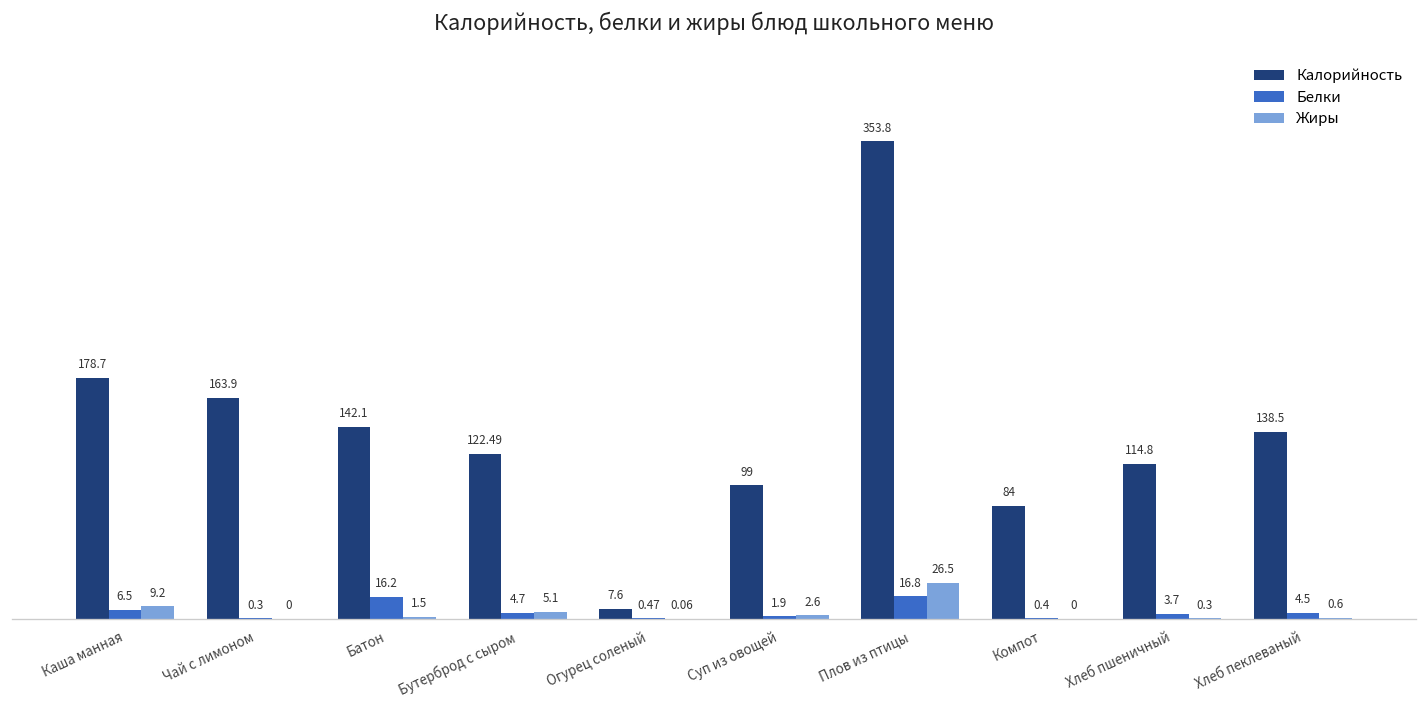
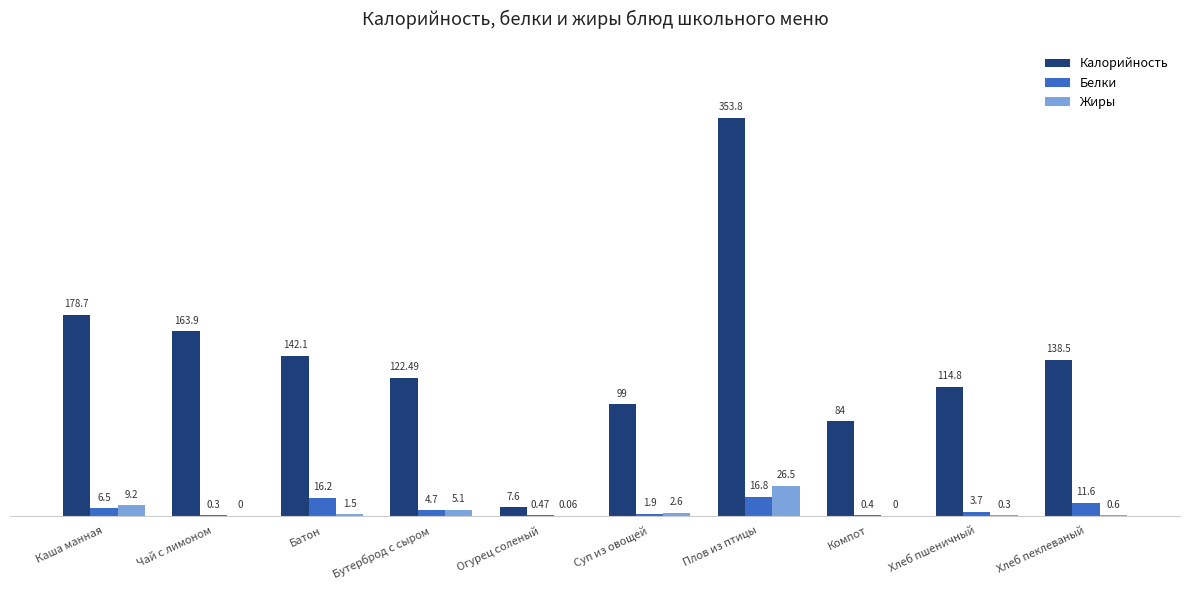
Белки, Хлеб пеклеваный: 4.5 -> 11.6
